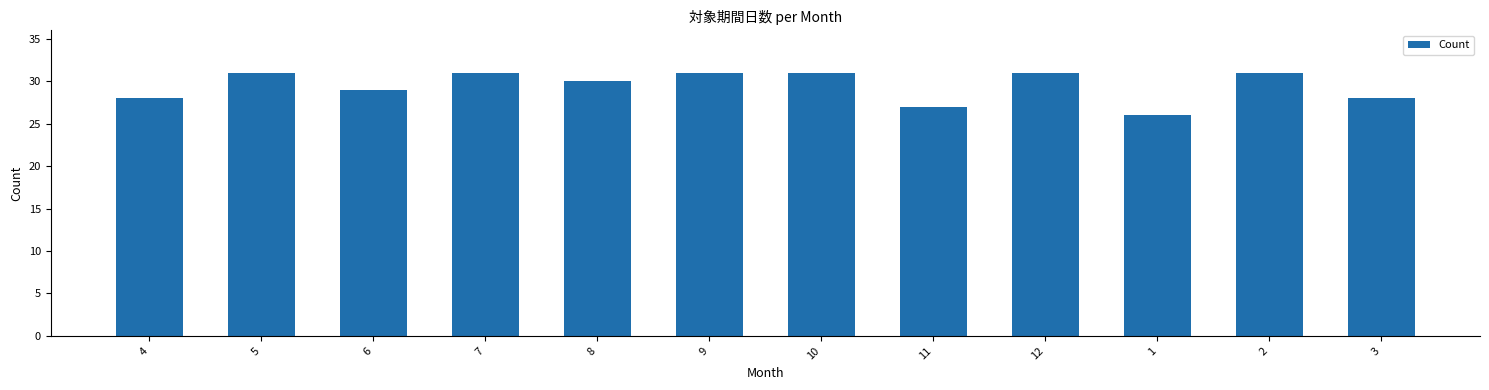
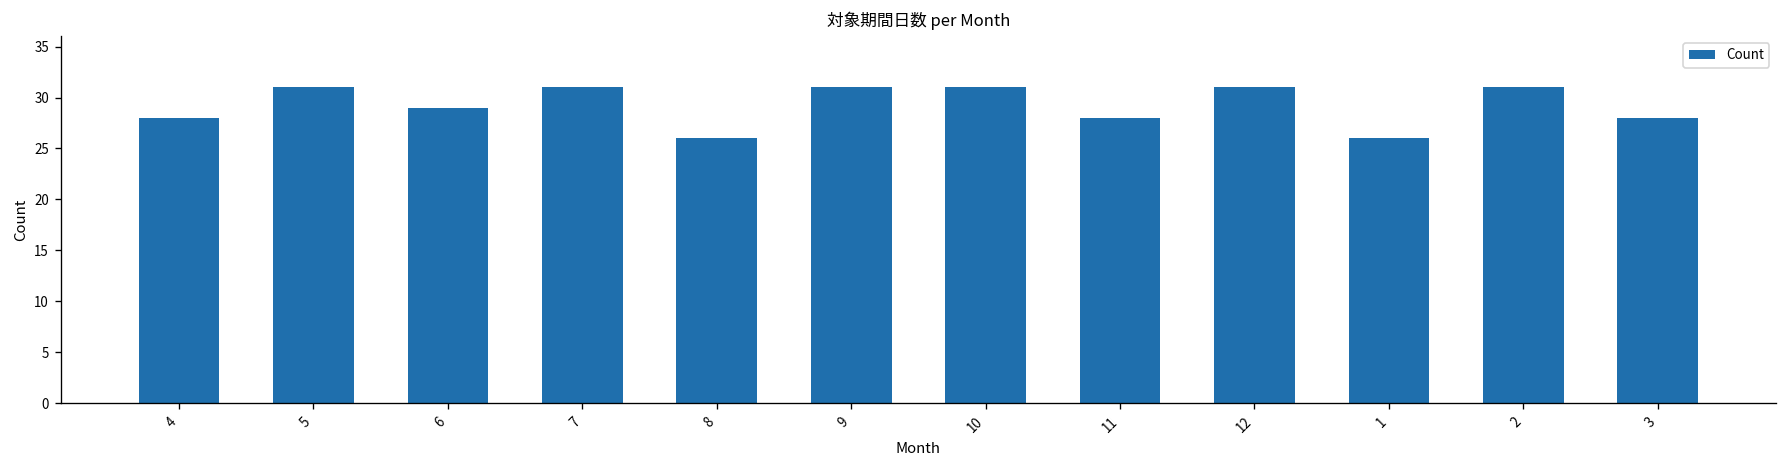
8: 30 -> 26
11: 27 -> 28
